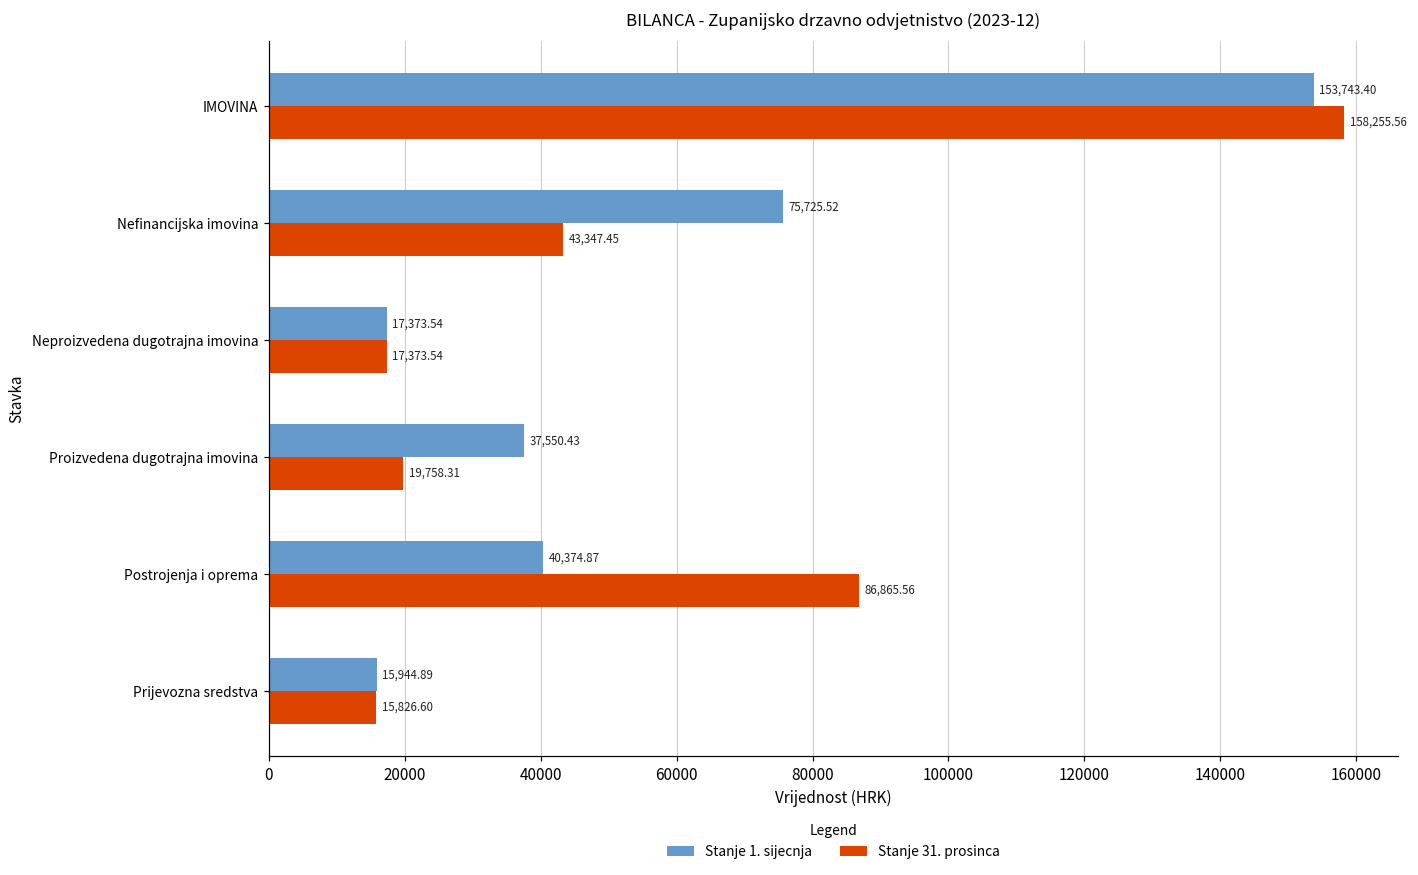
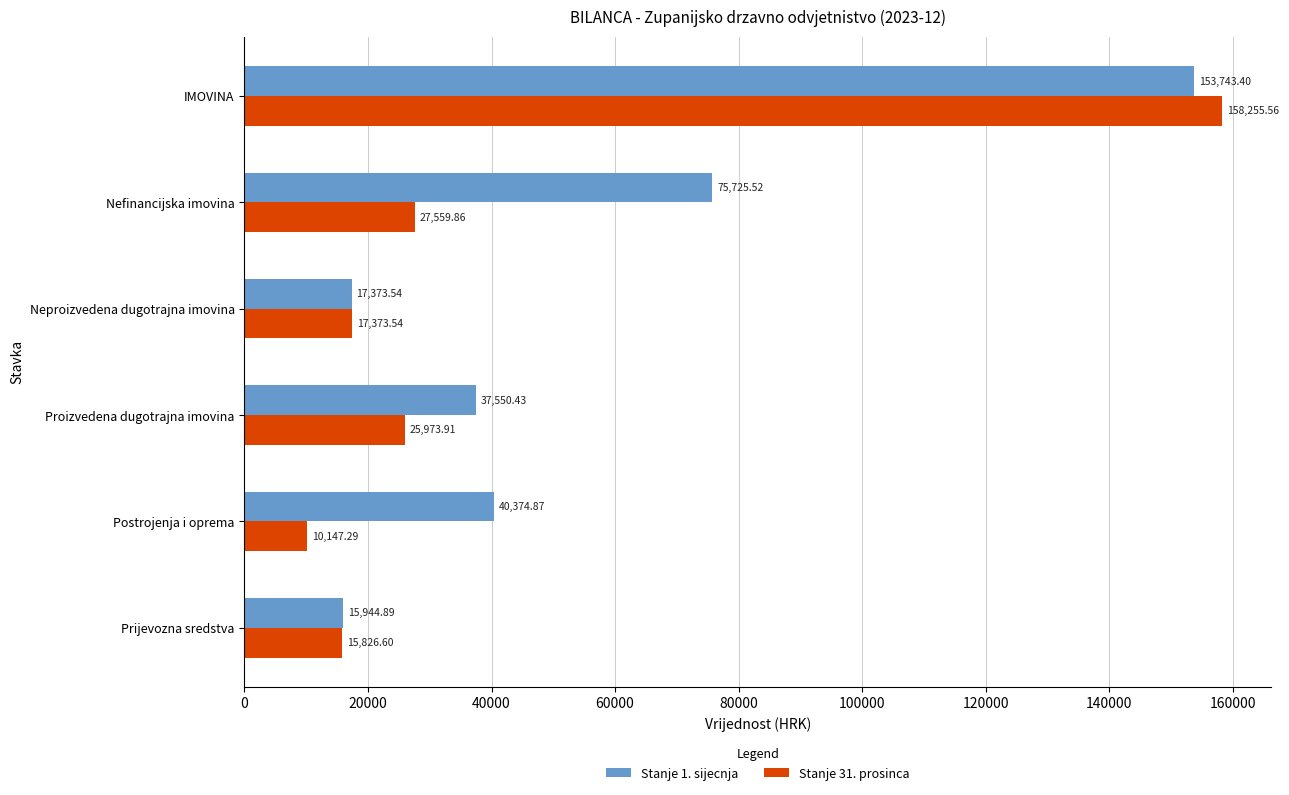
Stanje 31. prosinca, Nefinancijska imovina: 43,347.45 -> 27,559.86
Stanje 31. prosinca, Proizvedena dugotrajna imovina: 19,758.31 -> 25,973.91
Stanje 31. prosinca, Postrojenja i oprema: 86,865.56 -> 10,147.29
